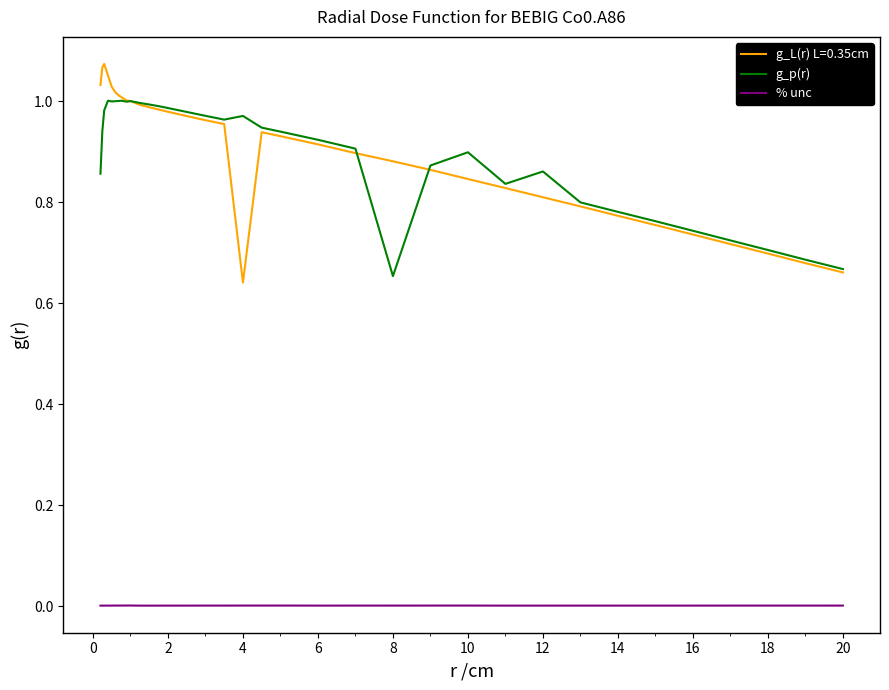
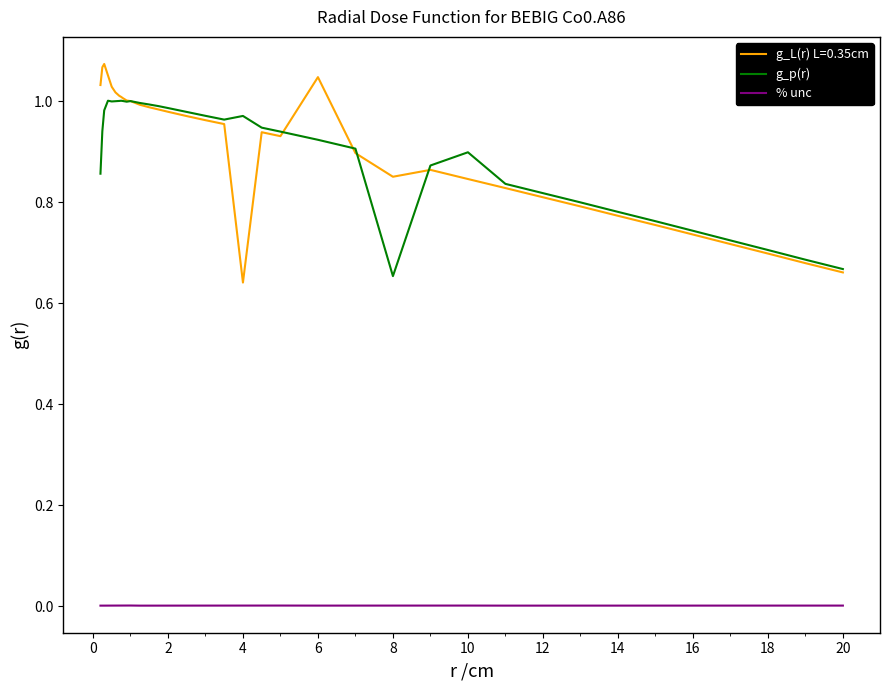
g_L(r) L=0.35cm, 6: 0.91 -> 1.05
g_L(r) L=0.35cm, 8: 0.88 -> 0.85
g_p(r), 12: 0.86 -> 0.82
